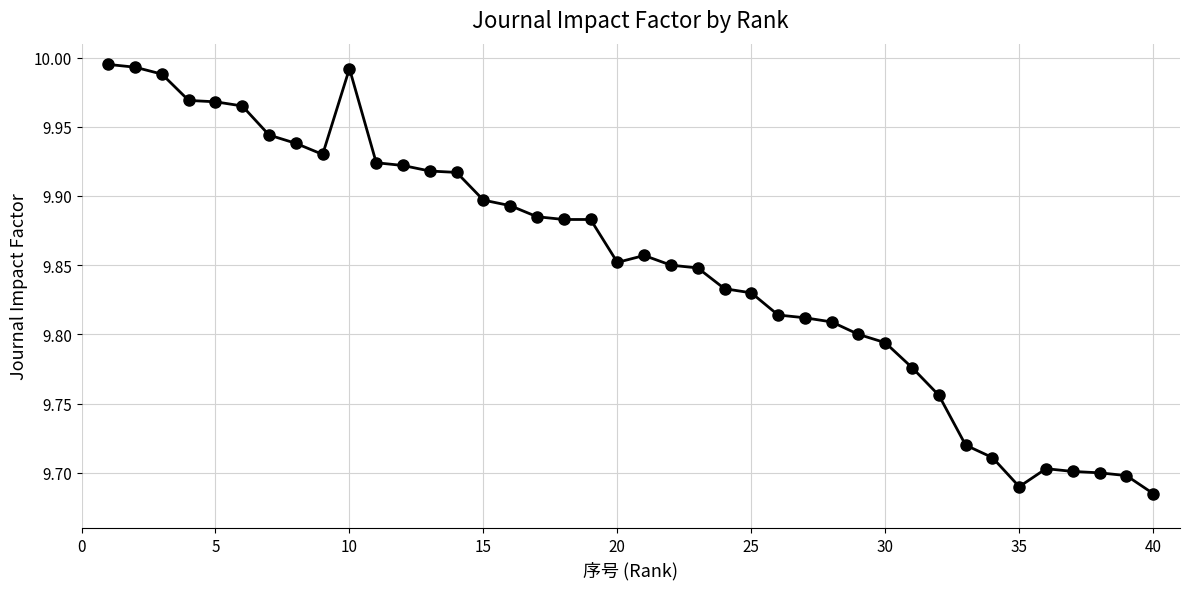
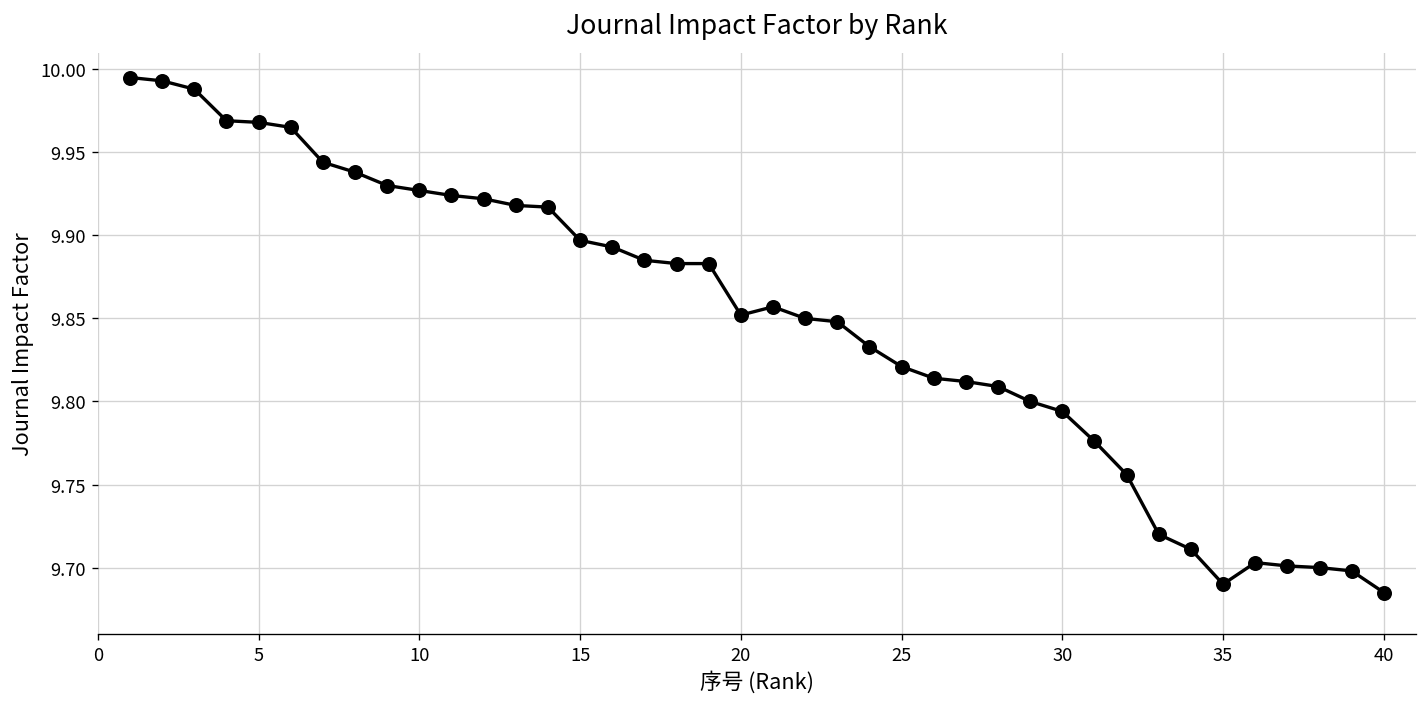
10: 9.992 -> 9.927
25: 9.830 -> 9.821
